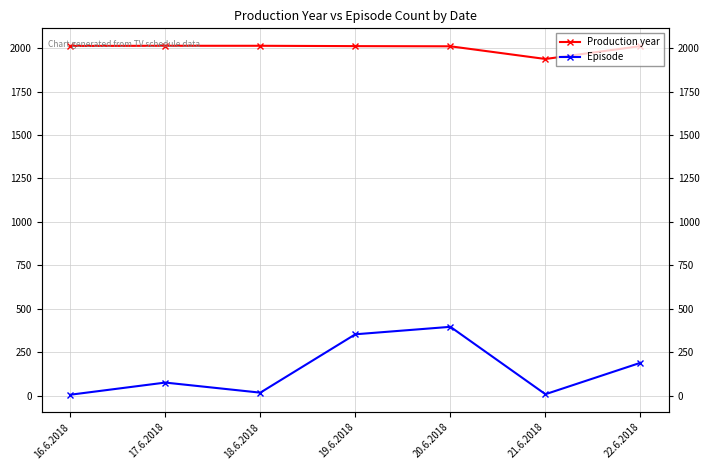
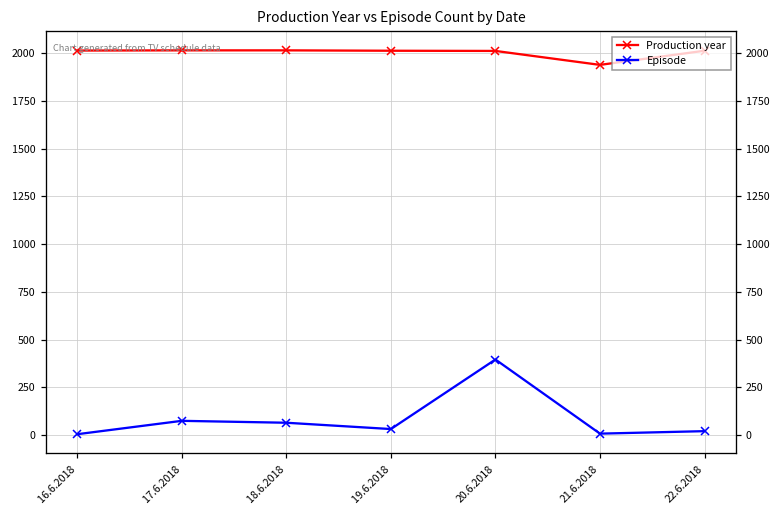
Episode, 18.6.2018: 20 -> 70
Episode, 19.6.2018: 350 -> 30
Episode, 22.6.2018: 190 -> 20
